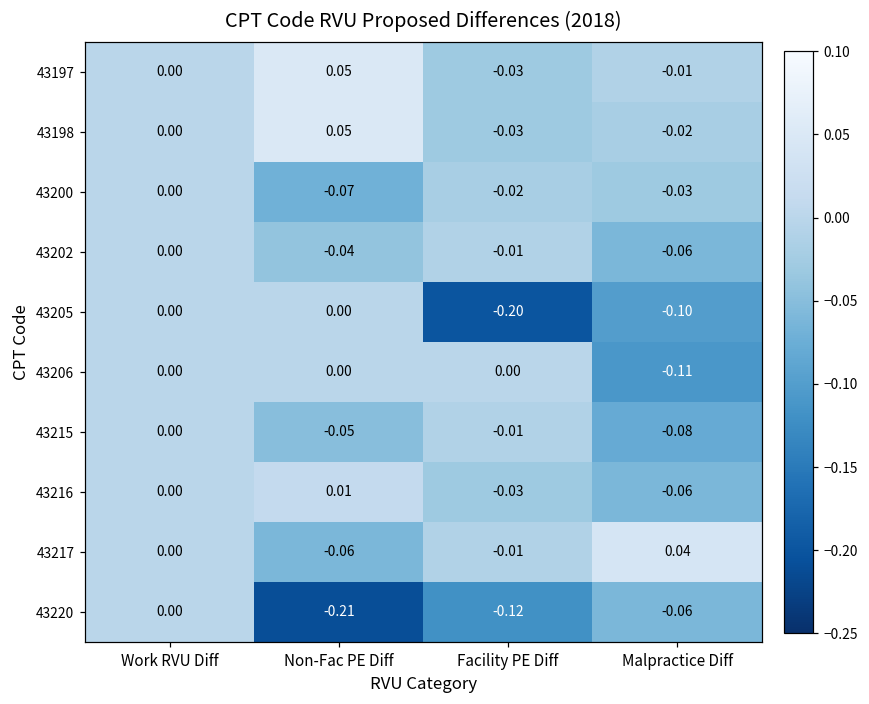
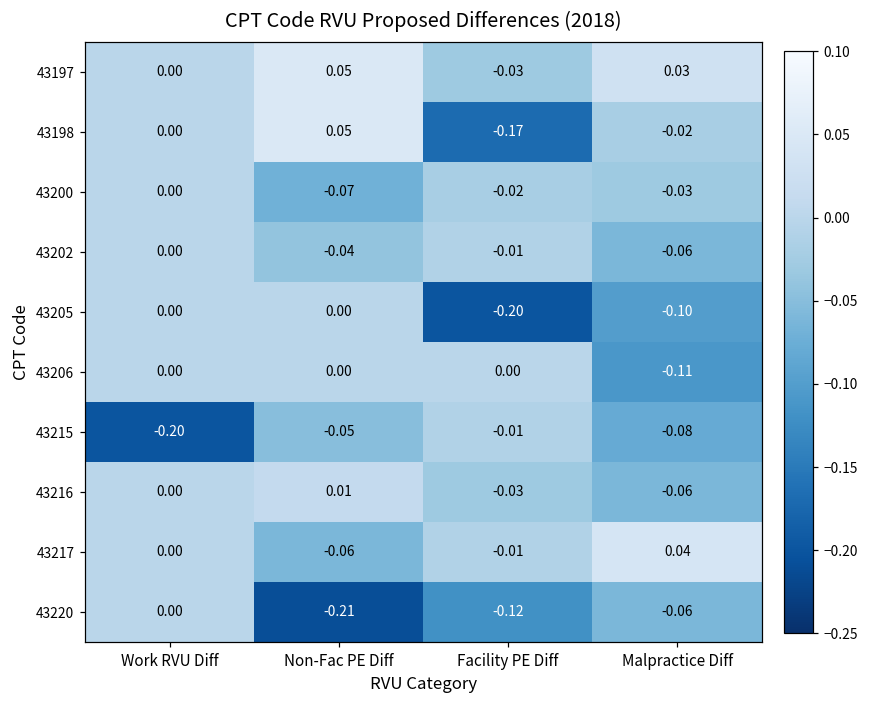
43197, Malpractice Diff: -0.01 -> 0.03
43198, Facility PE Diff: -0.03 -> -0.17
43215, Work RVU Diff: 0.00 -> -0.20
